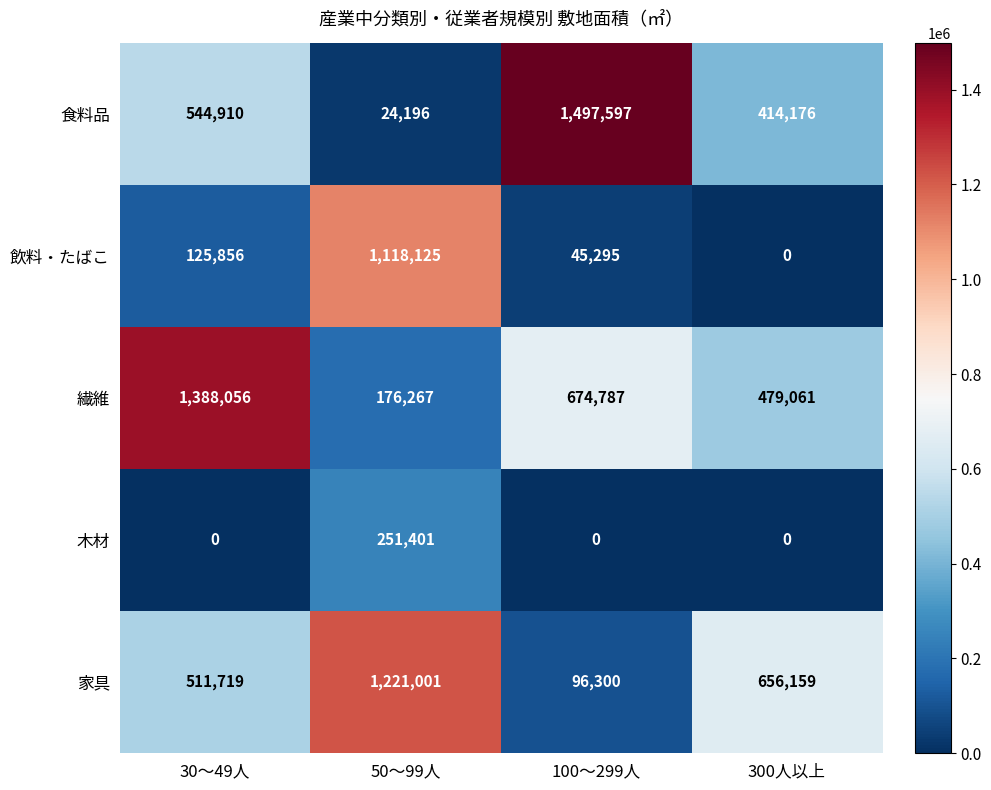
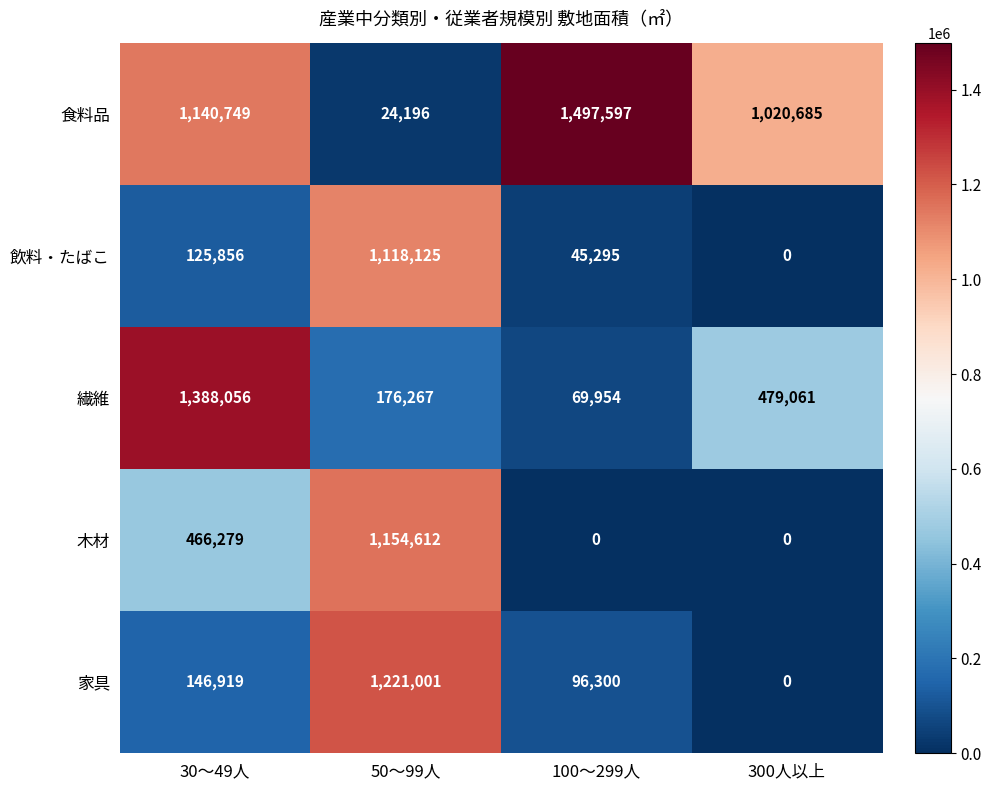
食料品, 30～49人: 544,910 -> 1,140,749
食料品, 300人以上: 414,176 -> 1,020,685
繊維, 100～299人: 674,787 -> 69,954
木材, 30～49人: 0 -> 466,279
木材, 50～99人: 251,401 -> 1,154,612
家具, 30～49人: 511,719 -> 146,919
家具, 300人以上: 656,159 -> 0
